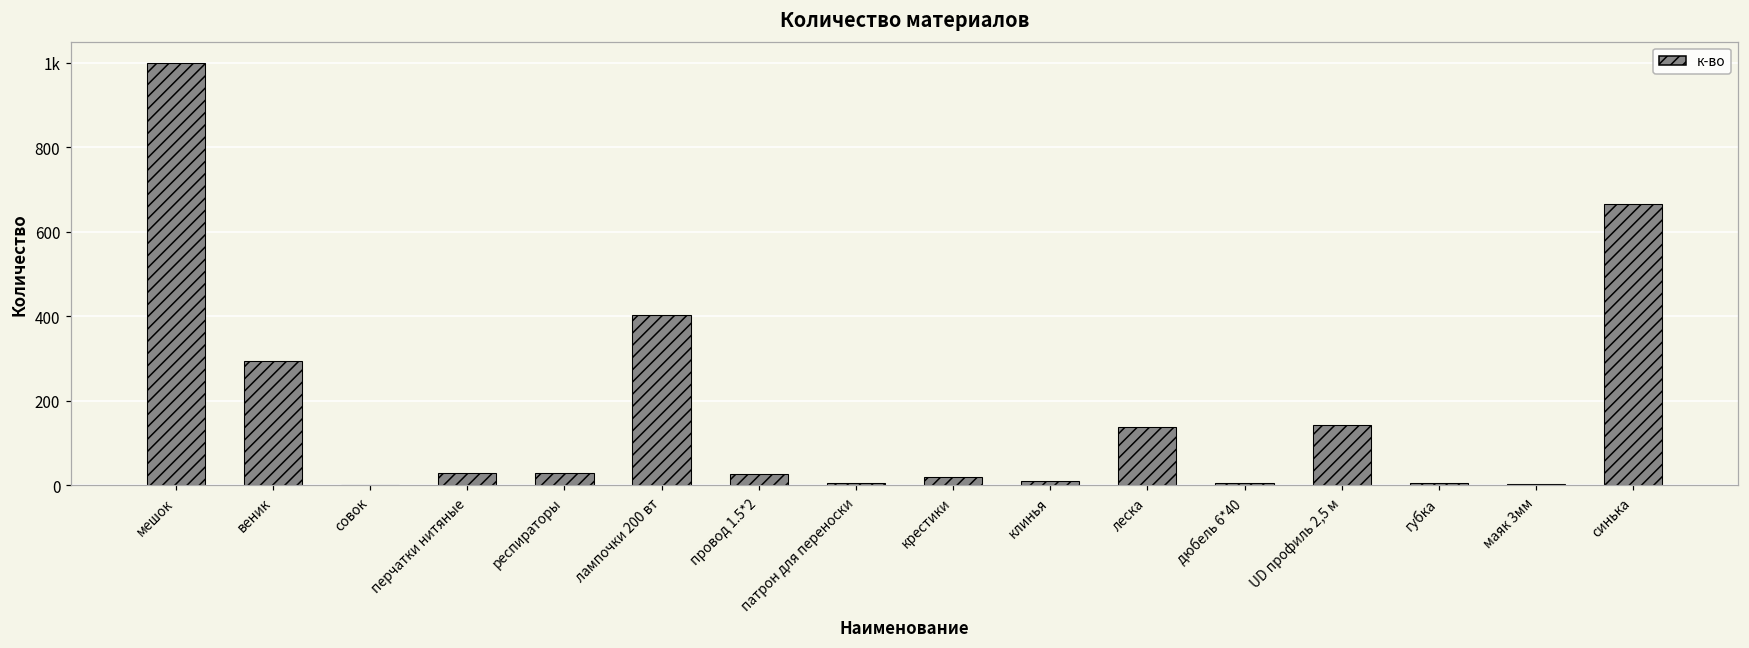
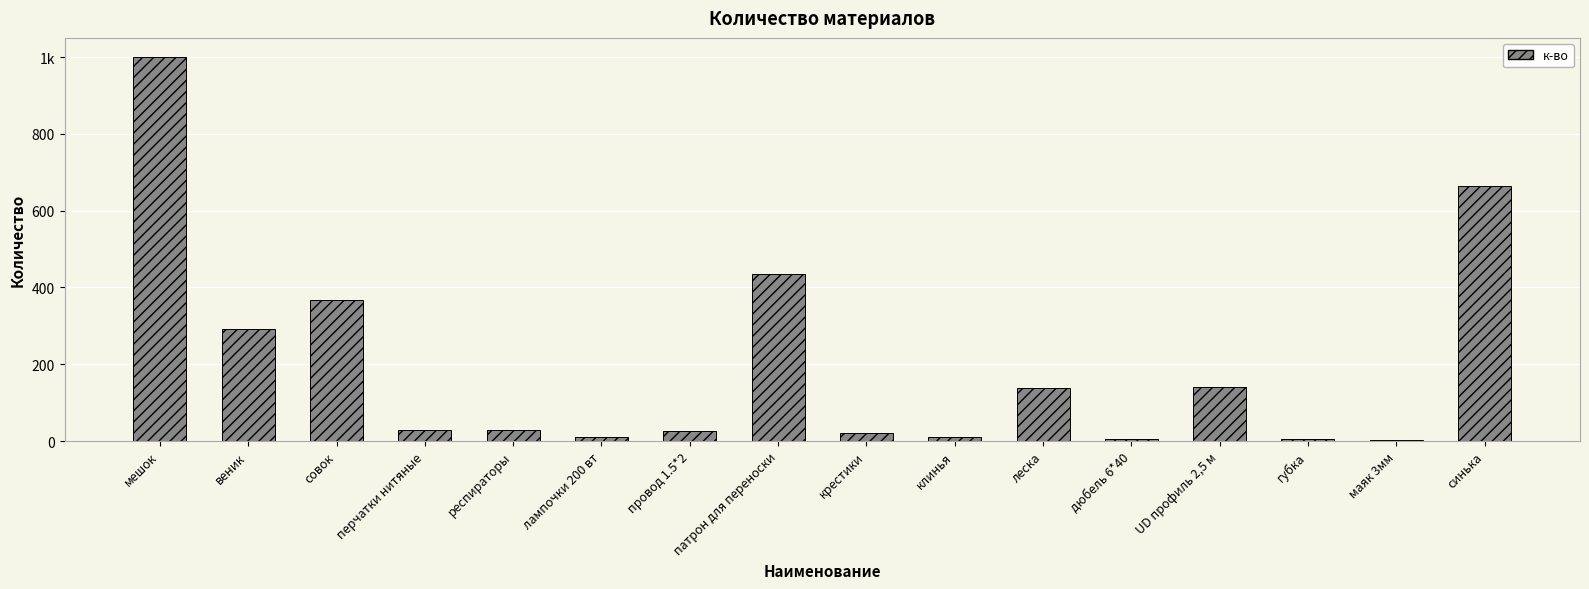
совок: 0 -> 370
лампочки 200 вт: 400 -> 10
патрон для переноски: 10 -> 440
